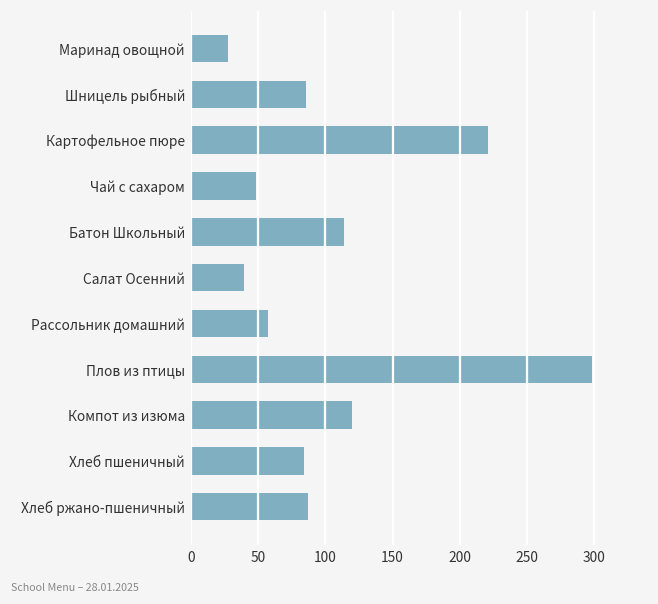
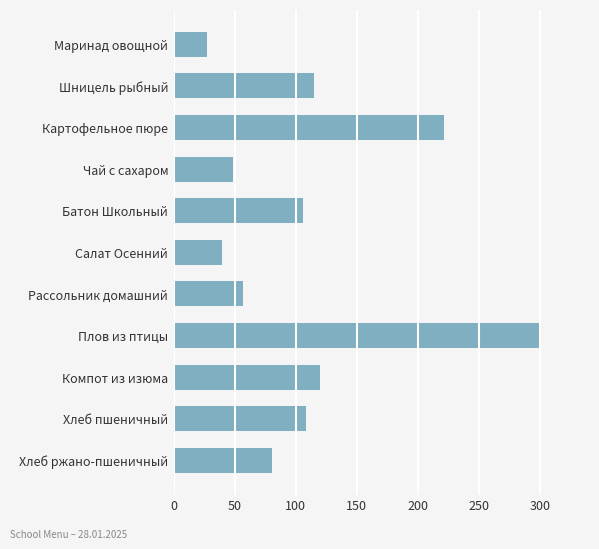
Шницель рыбный: 86 -> 115
Батон Школьный: 114 -> 106
Хлеб пшеничный: 84 -> 109
Хлеб ржано-пшеничный: 87 -> 80
